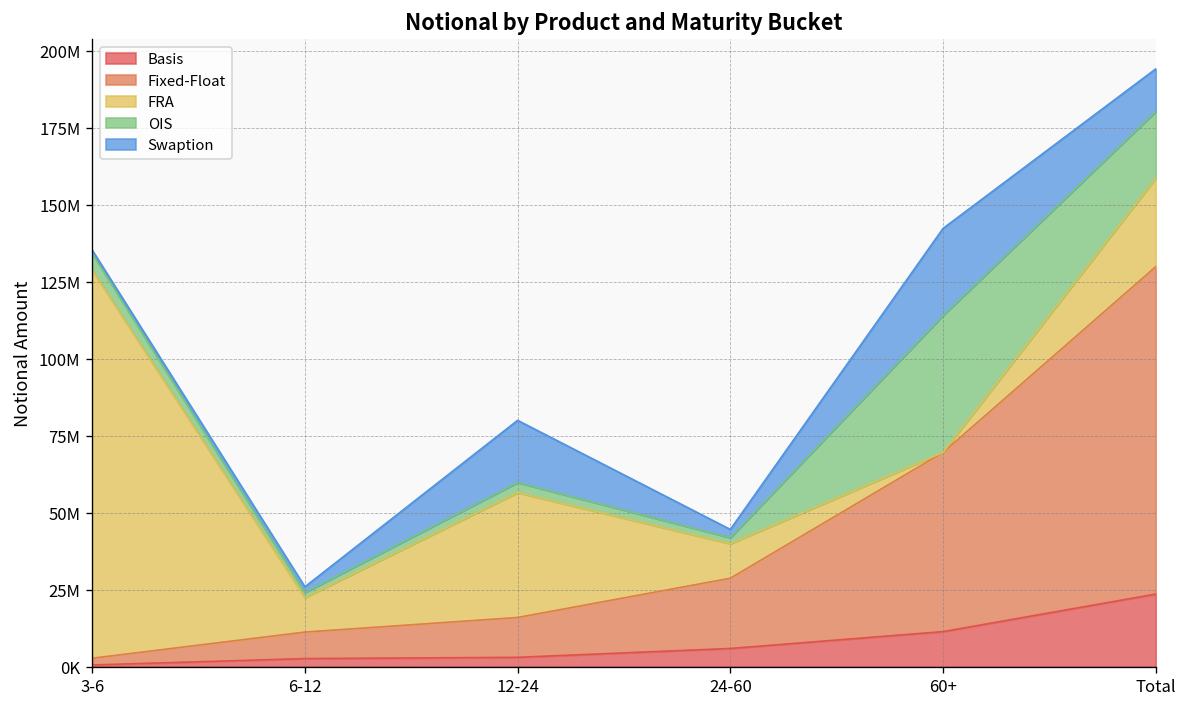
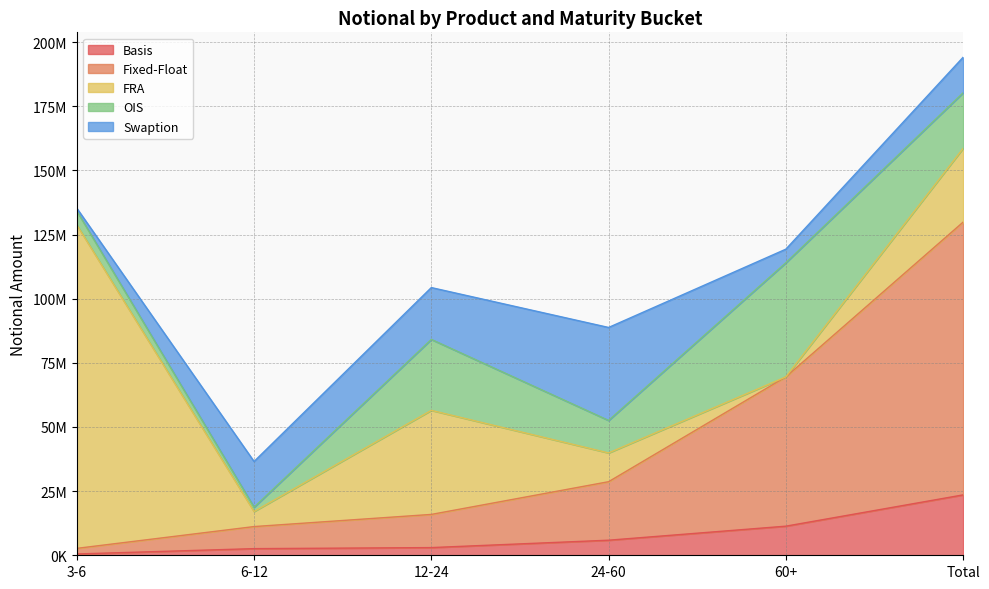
FRA, 6-12: 11000000 -> 6000000
Swaption, 6-12: 2000000 -> 18000000
OIS, 12-24: 3000000 -> 28000000
OIS, 24-60: 2000000 -> 13000000
Swaption, 24-60: 3000000 -> 36000000
Swaption, 60+: 28000000 -> 5000000
